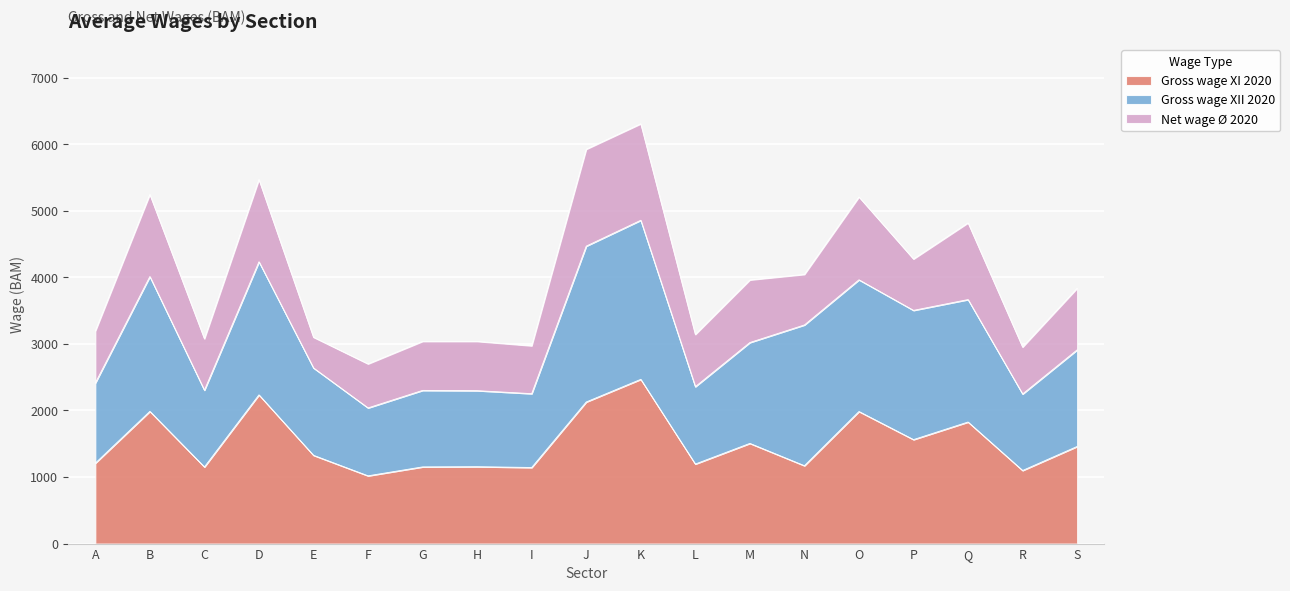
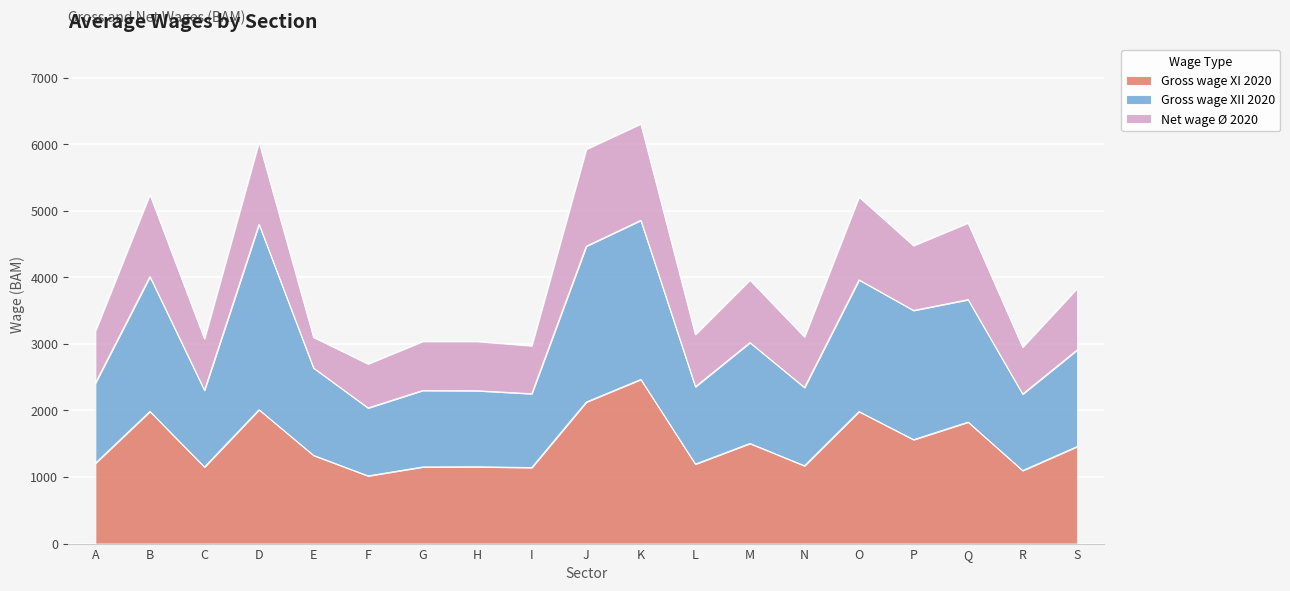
Gross wage XI 2020, D: 2200 -> 2000
Gross wage XII 2020, D: 2000 -> 2800
Gross wage XII 2020, N: 2100 -> 1200
Net wage Ø 2020, P: 800 -> 1000
